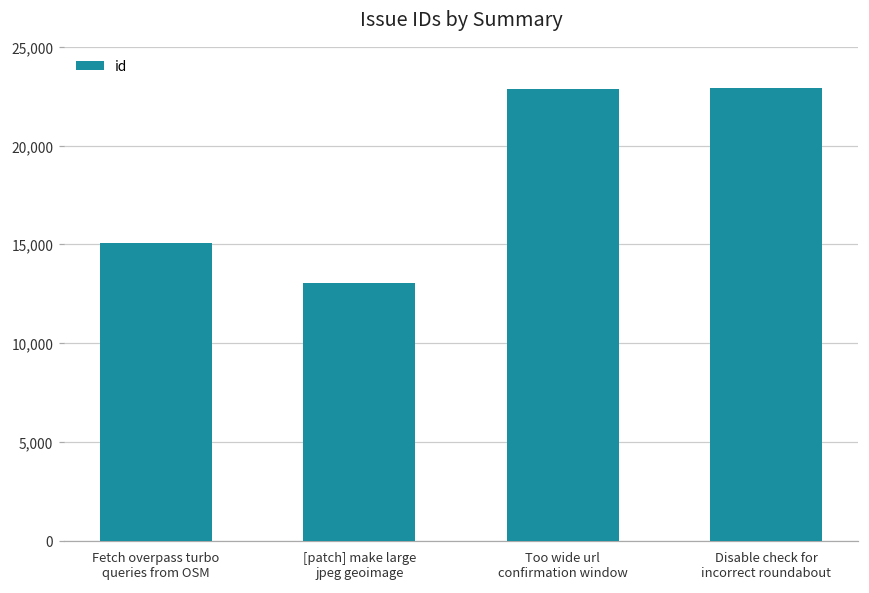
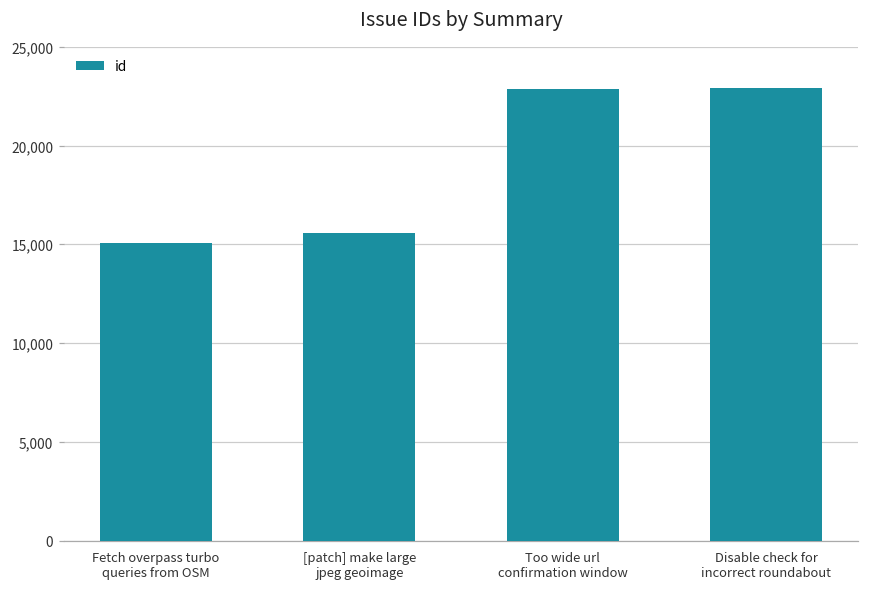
[patch] make large jpeg geoimage: 13,000 -> 15,600
